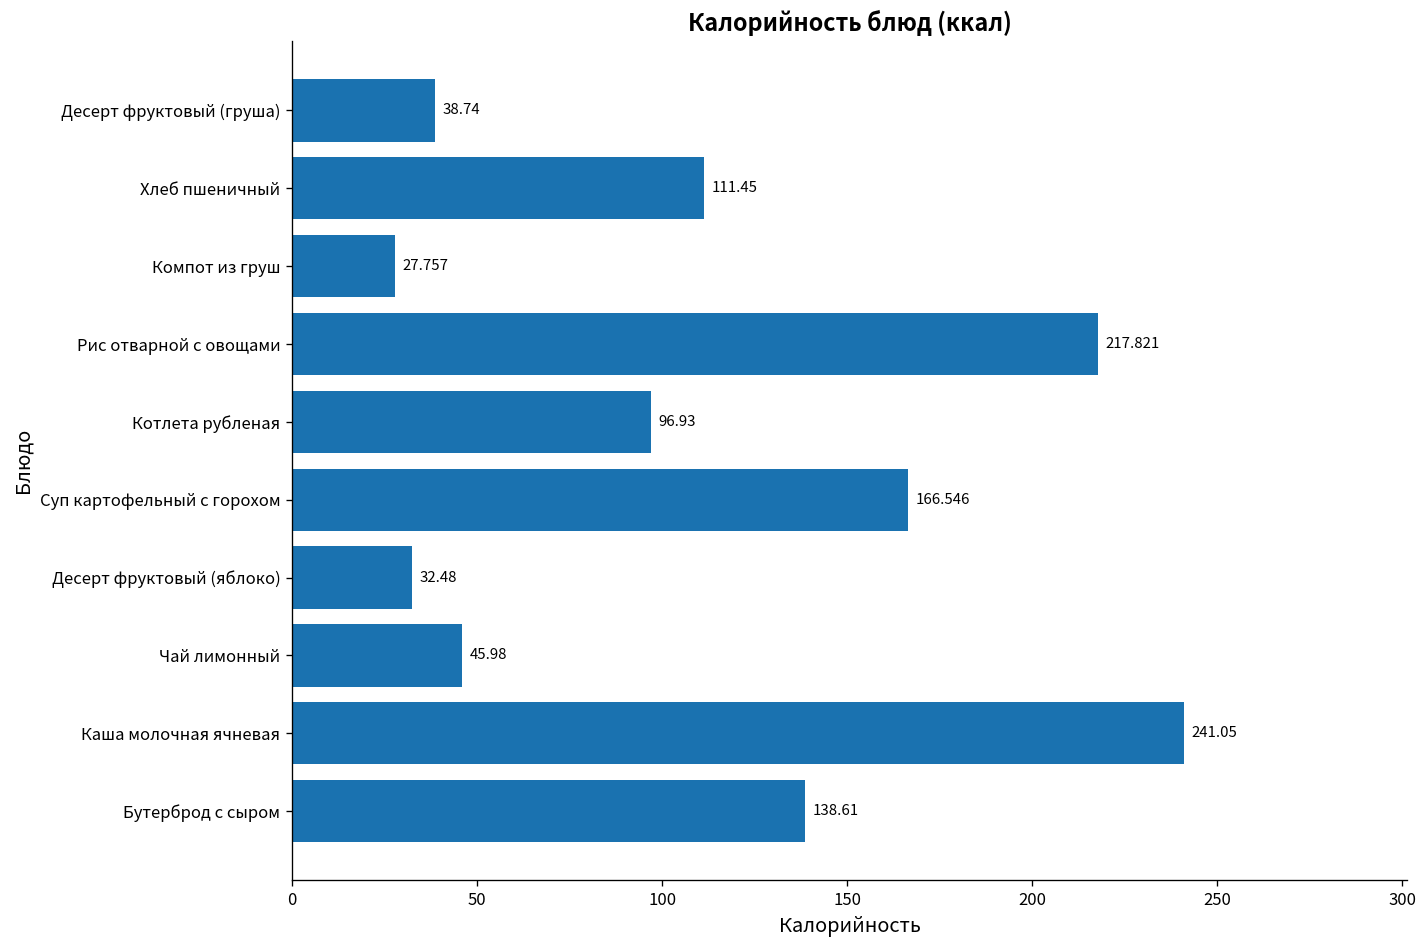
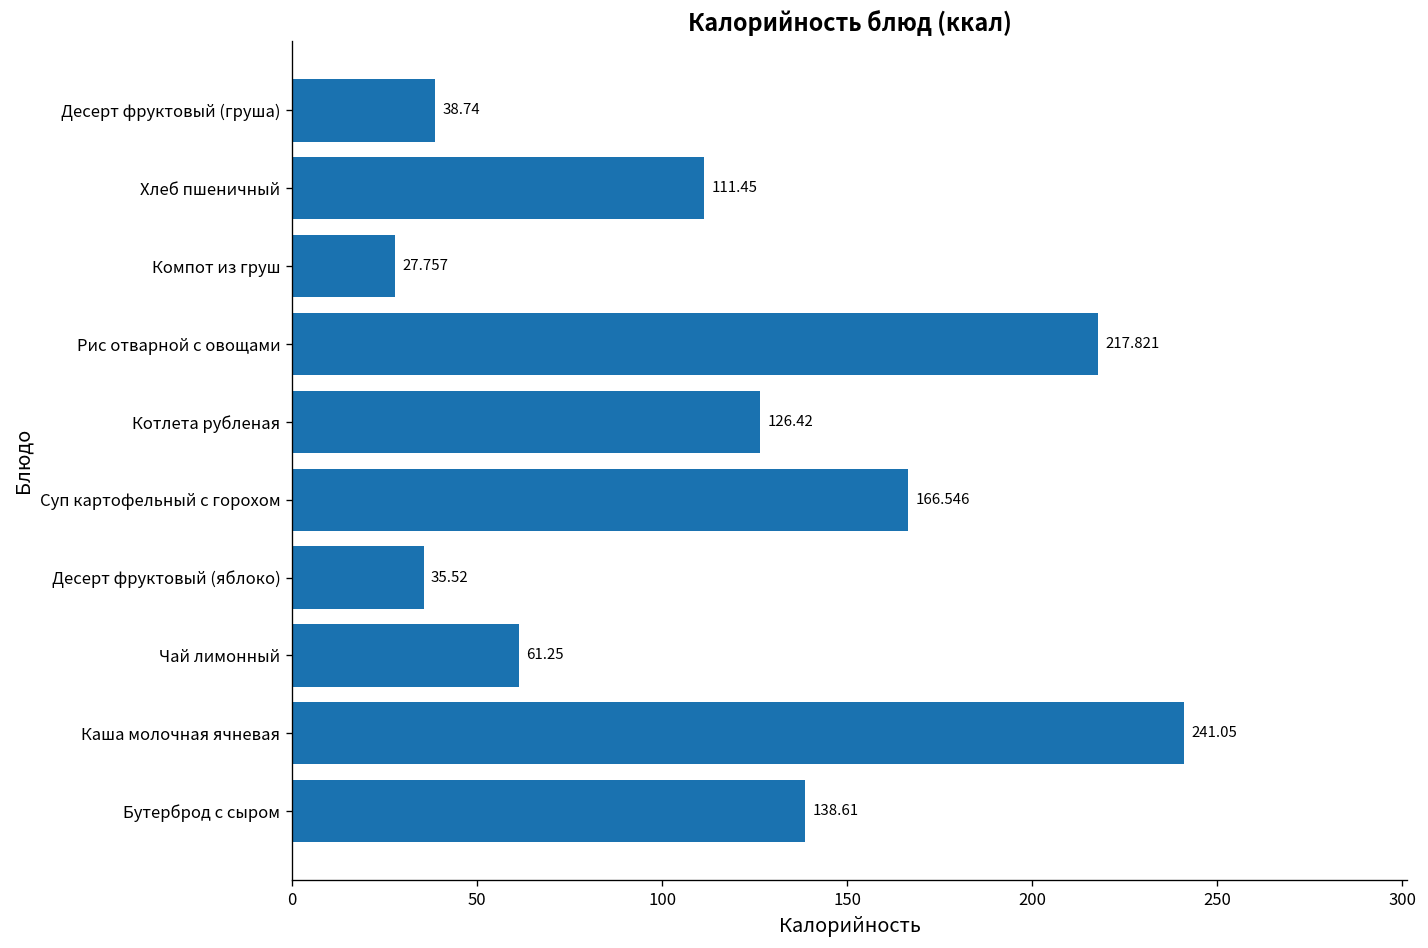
Котлета рубленая: 96.93 -> 126.42
Десерт фруктовый (яблоко): 32.48 -> 35.52
Чай лимонный: 45.98 -> 61.25
